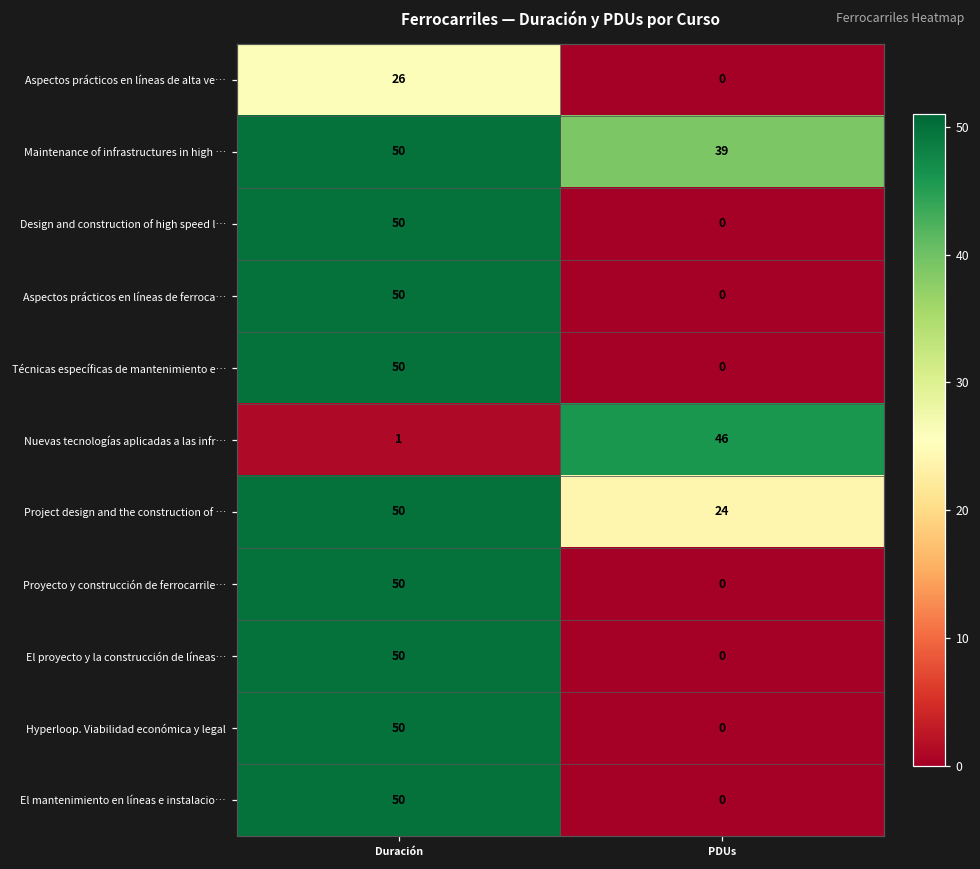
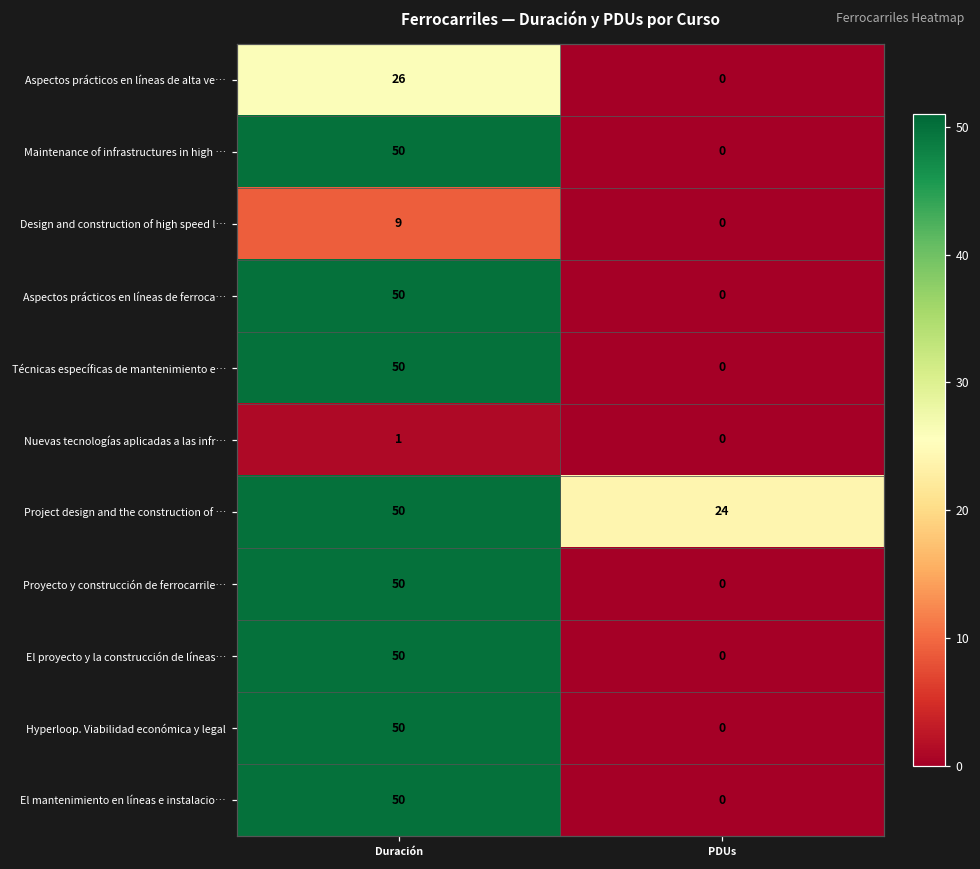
Maintenance of infrastructures in high …, PDUs: 39 -> 0
Design and construction of high speed l…, Duración: 50 -> 9
Nuevas tecnologías aplicadas a las infr…, PDUs: 46 -> 0
